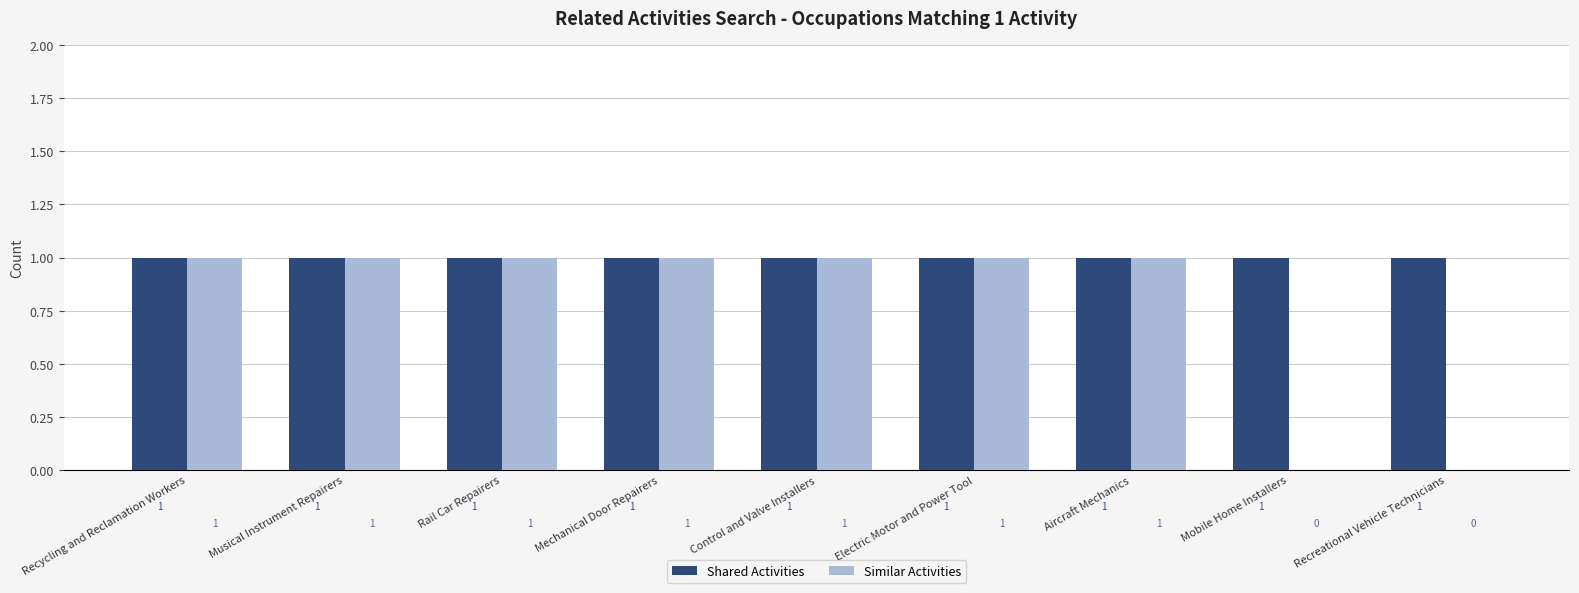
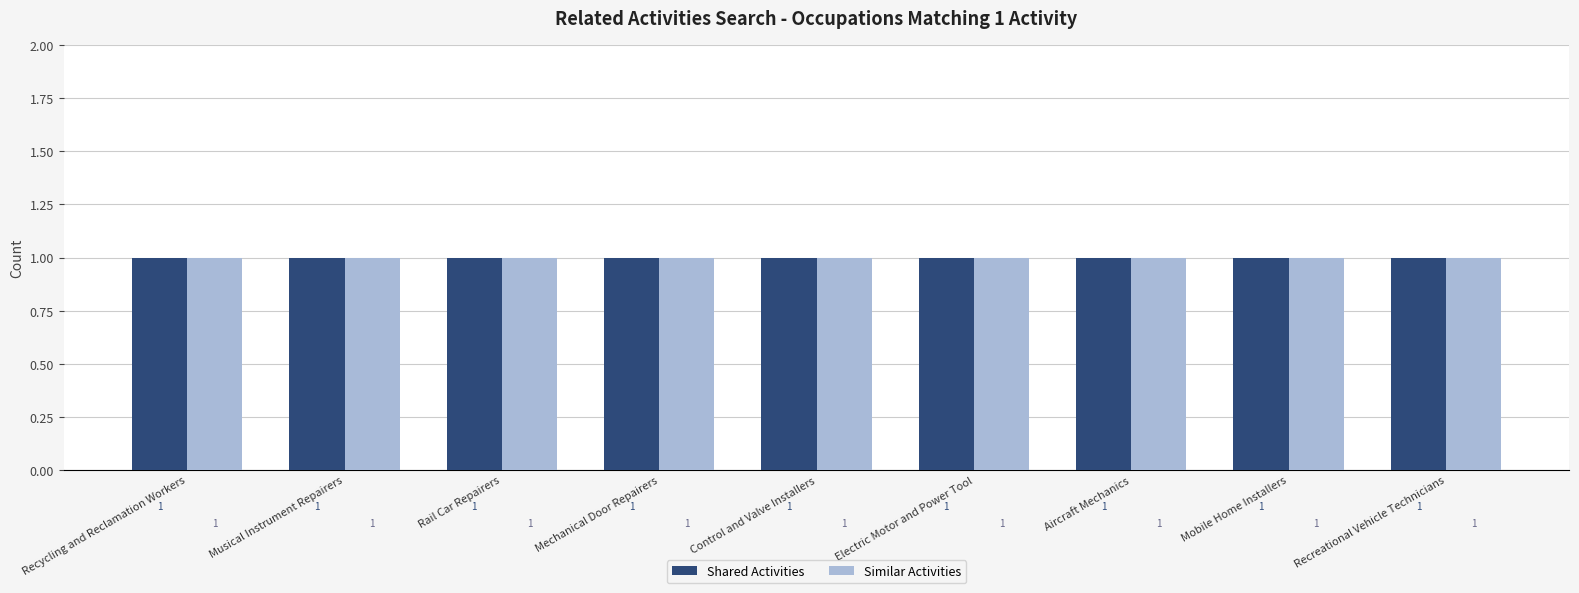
Similar Activities, Mobile Home Installers: 0 -> 1
Similar Activities, Recreational Vehicle Technicians: 0 -> 1
